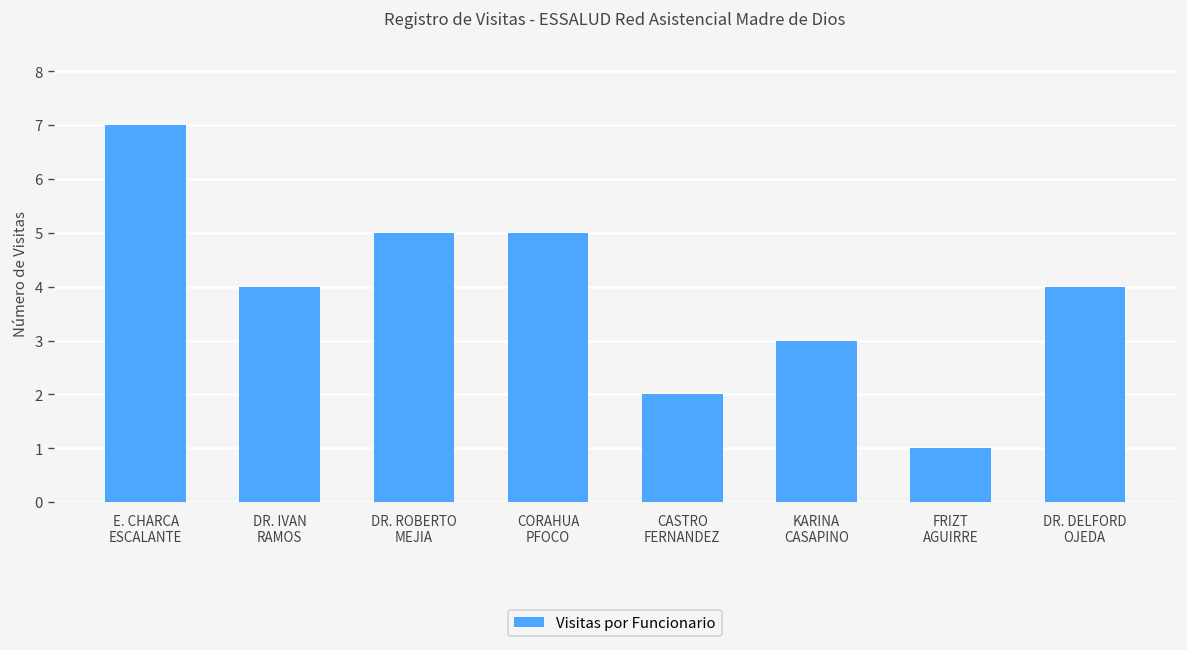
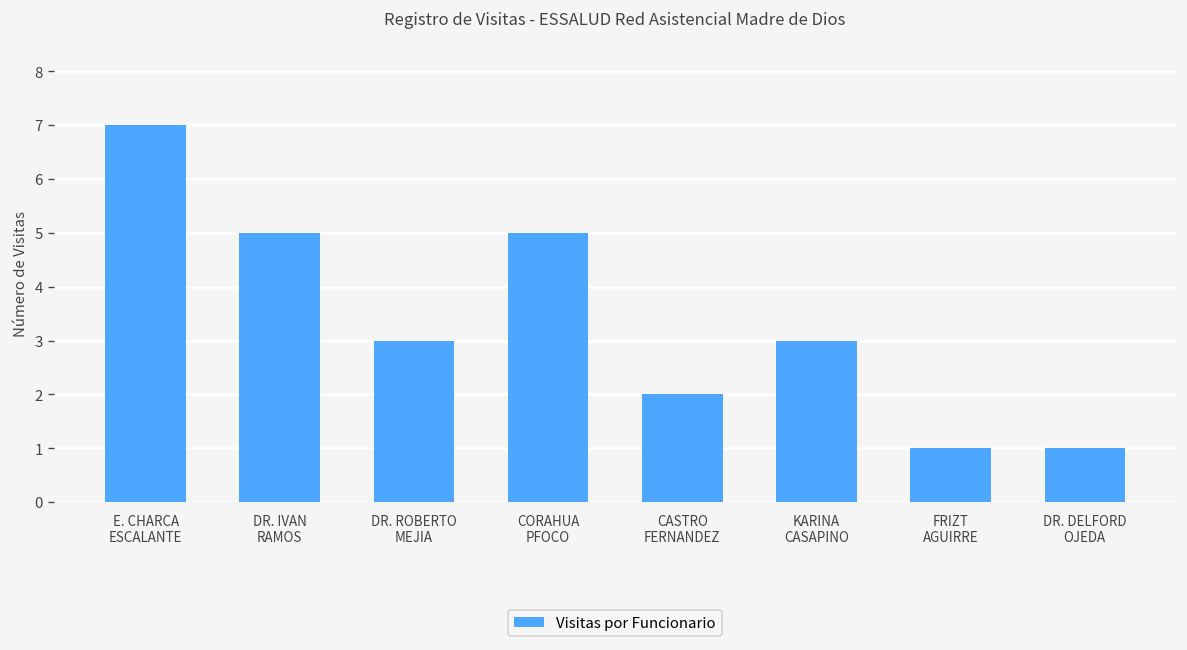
DR. IVAN RAMOS: 4 -> 5
DR. ROBERTO MEJIA: 5 -> 3
DR. DELFORD OJEDA: 4 -> 1
